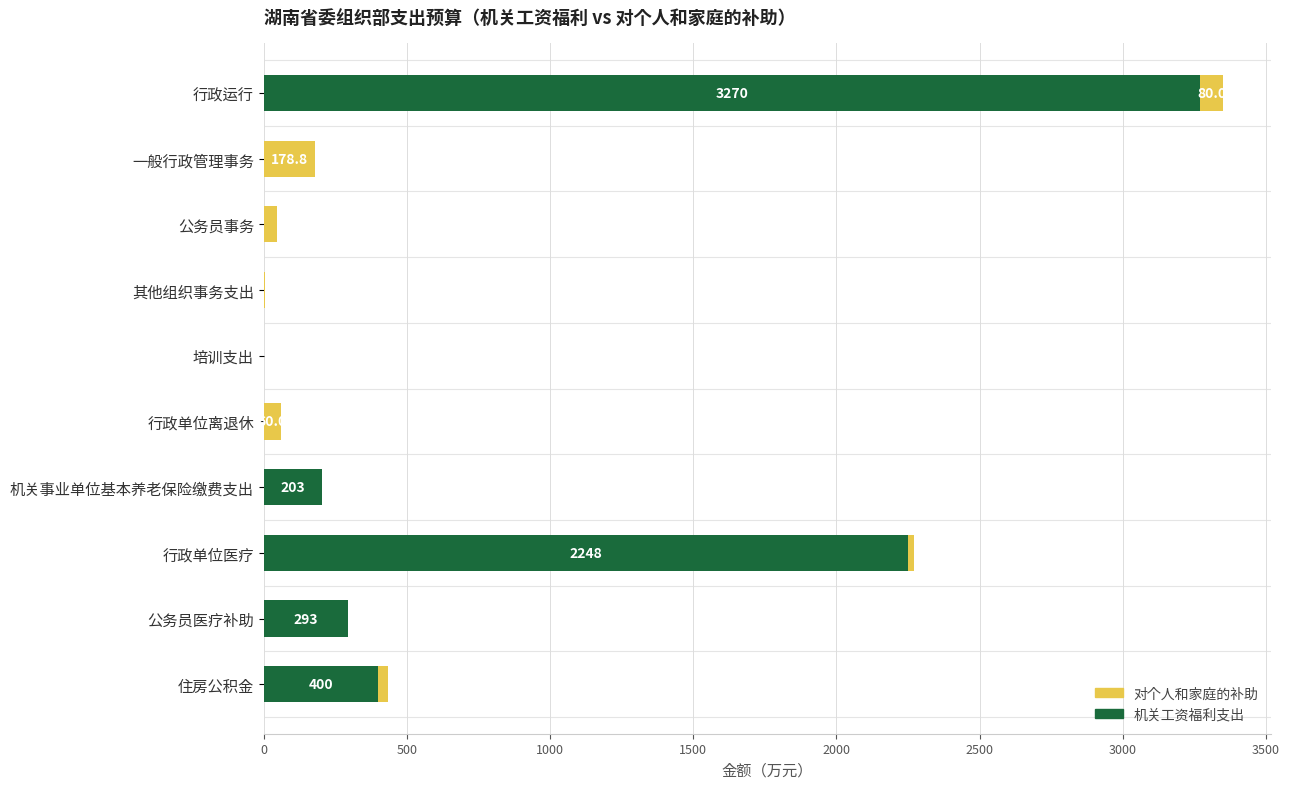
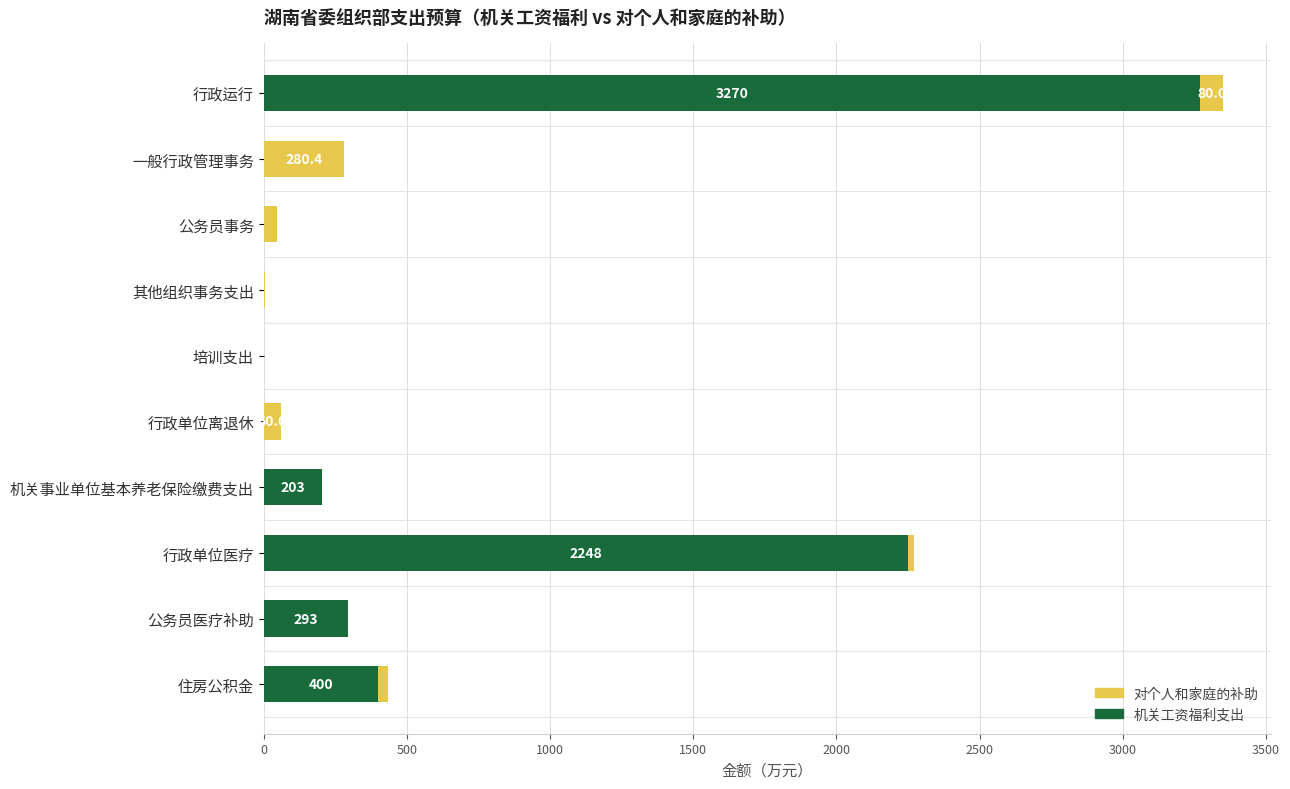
对个人和家庭的补助, 一般行政管理事务: 178.8 -> 280.4
